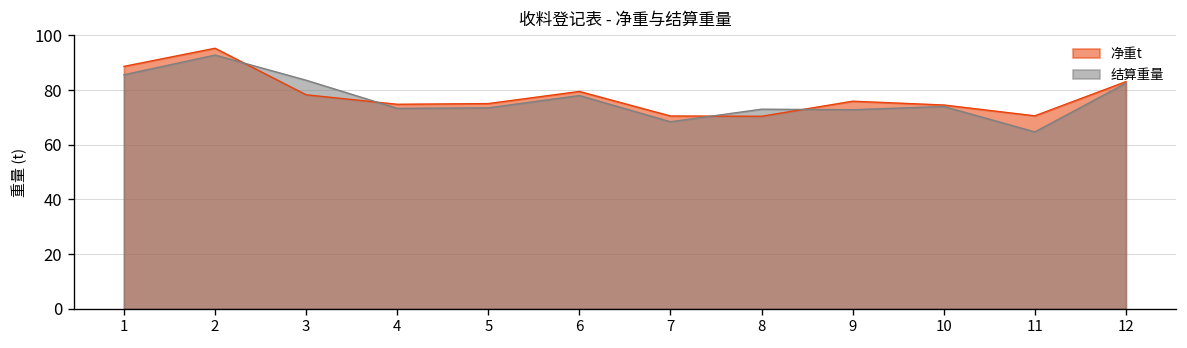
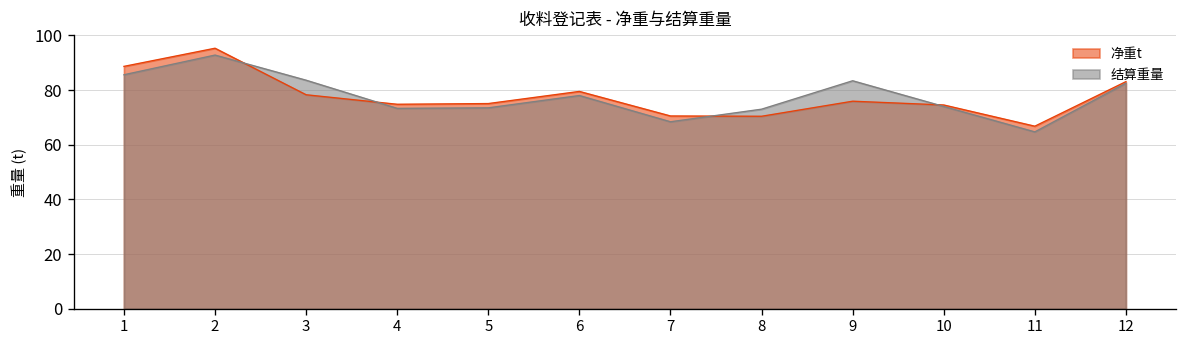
结算重量, 9: 73 -> 83
净重t, 11: 71 -> 67
